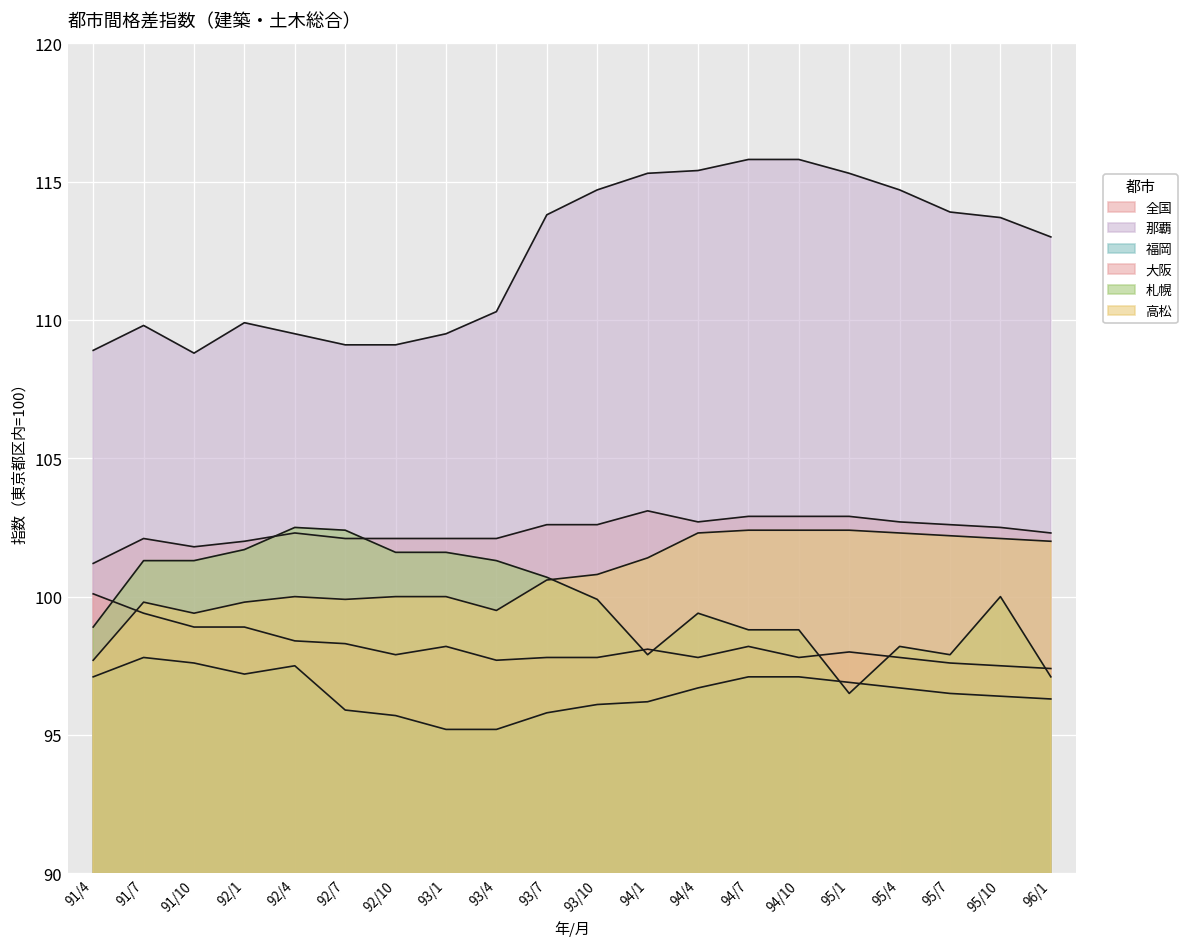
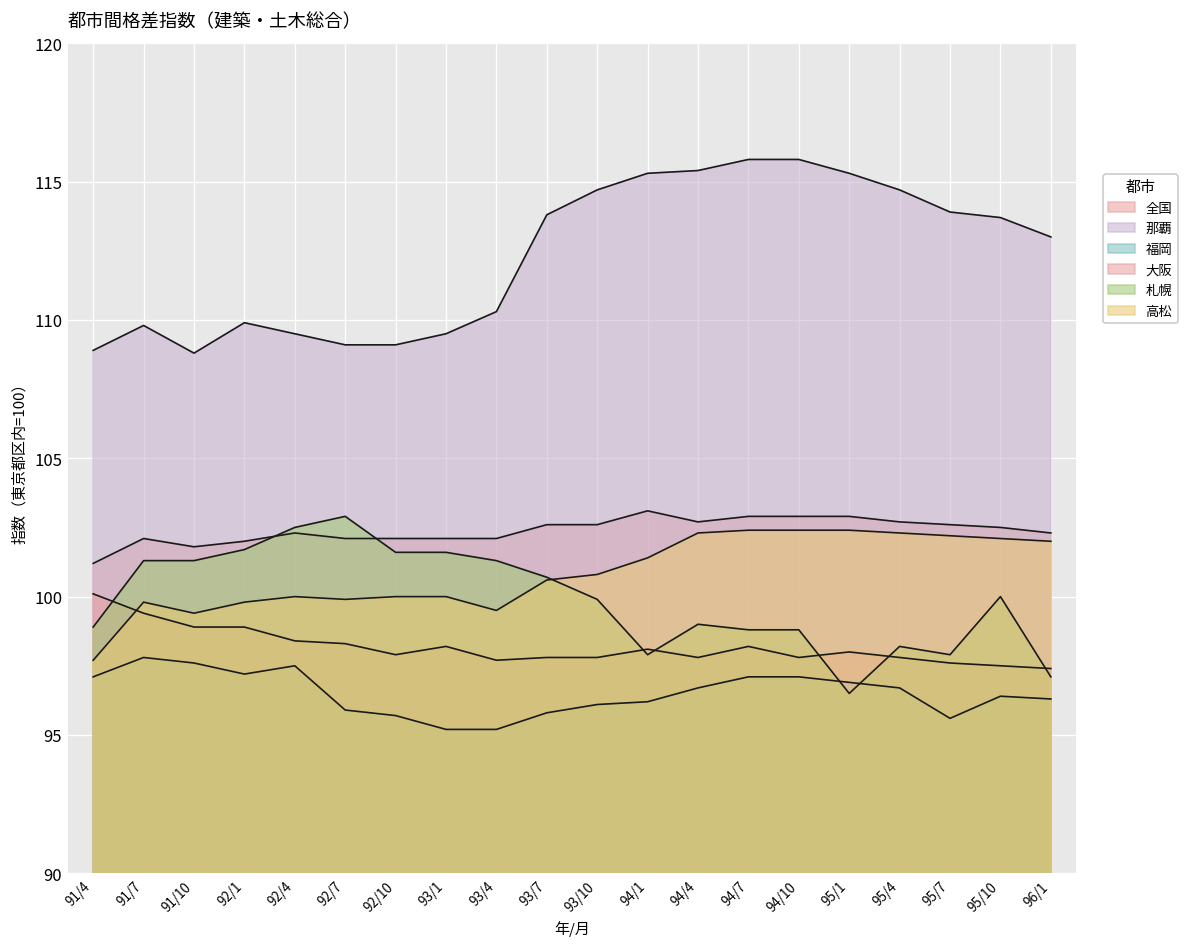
札幌, 92/7: 102.4 -> 102.9
札幌, 94/4: 99.4 -> 99.0
福岡, 95/7: 96.5 -> 95.6
